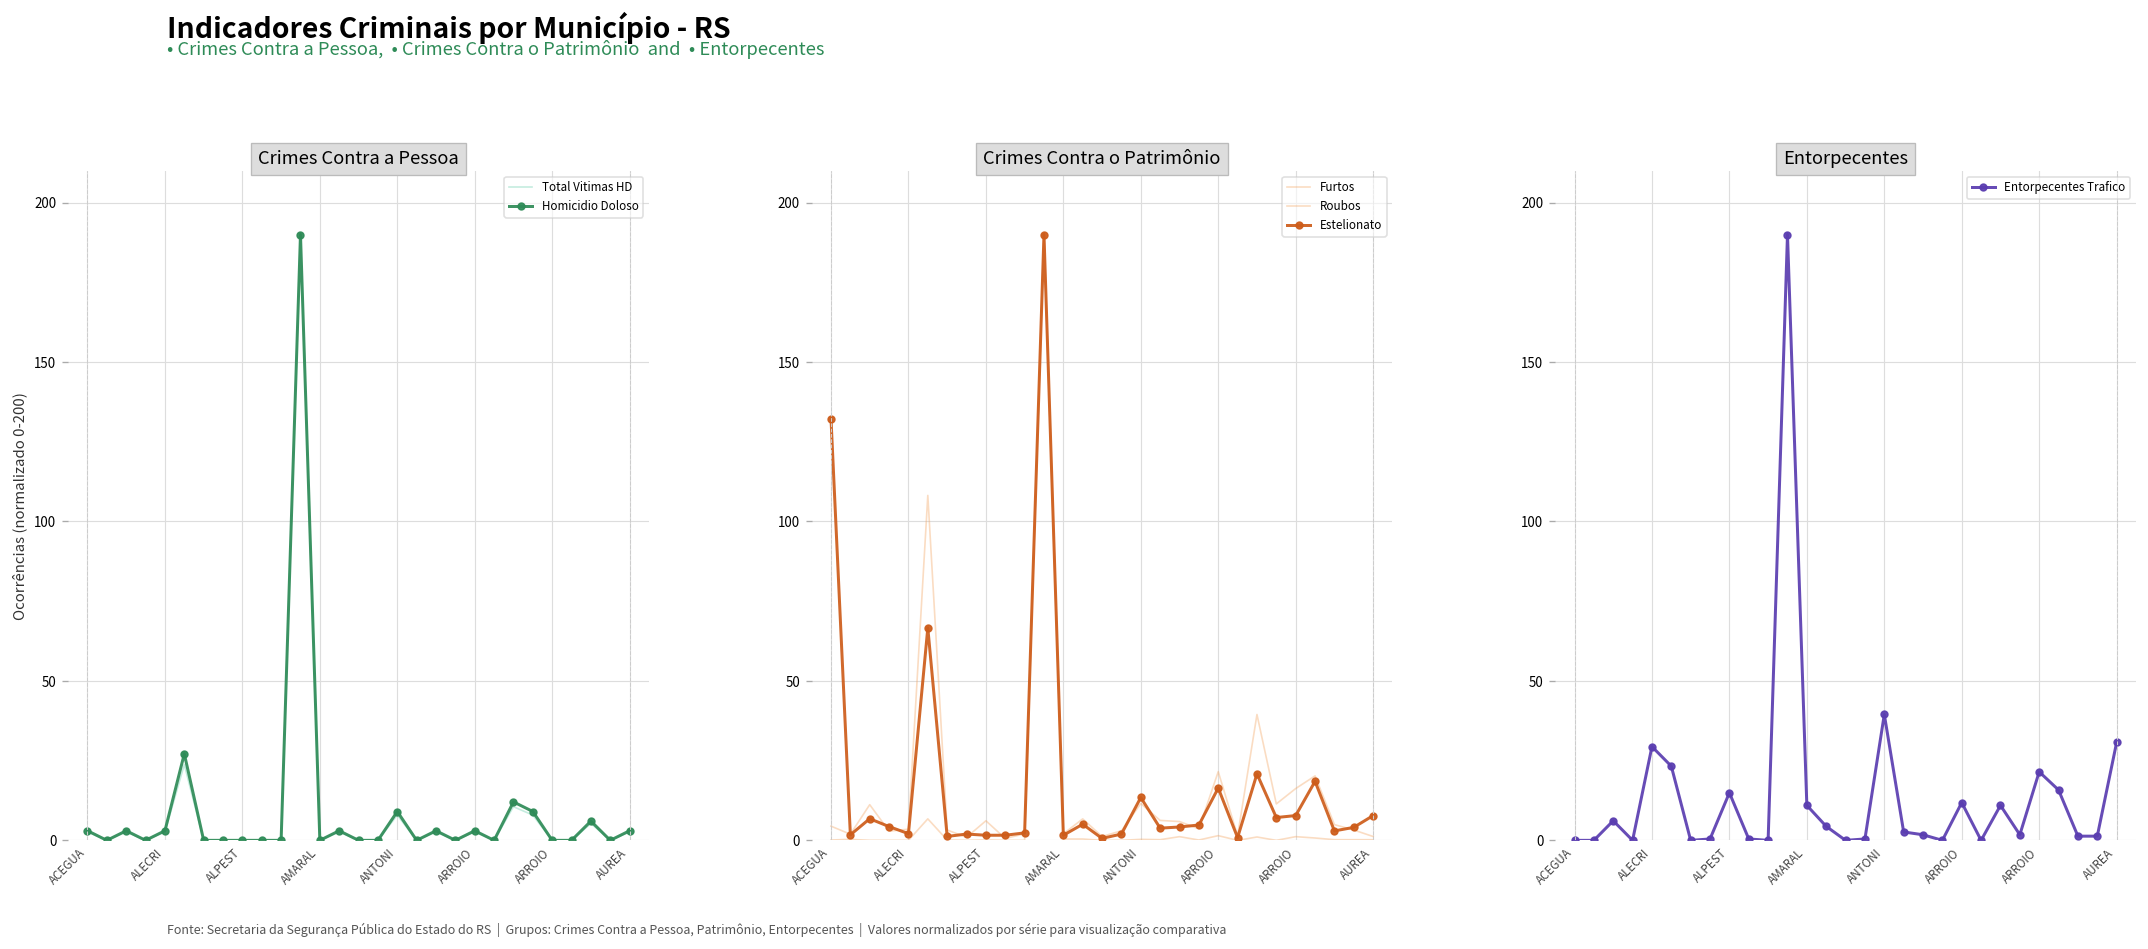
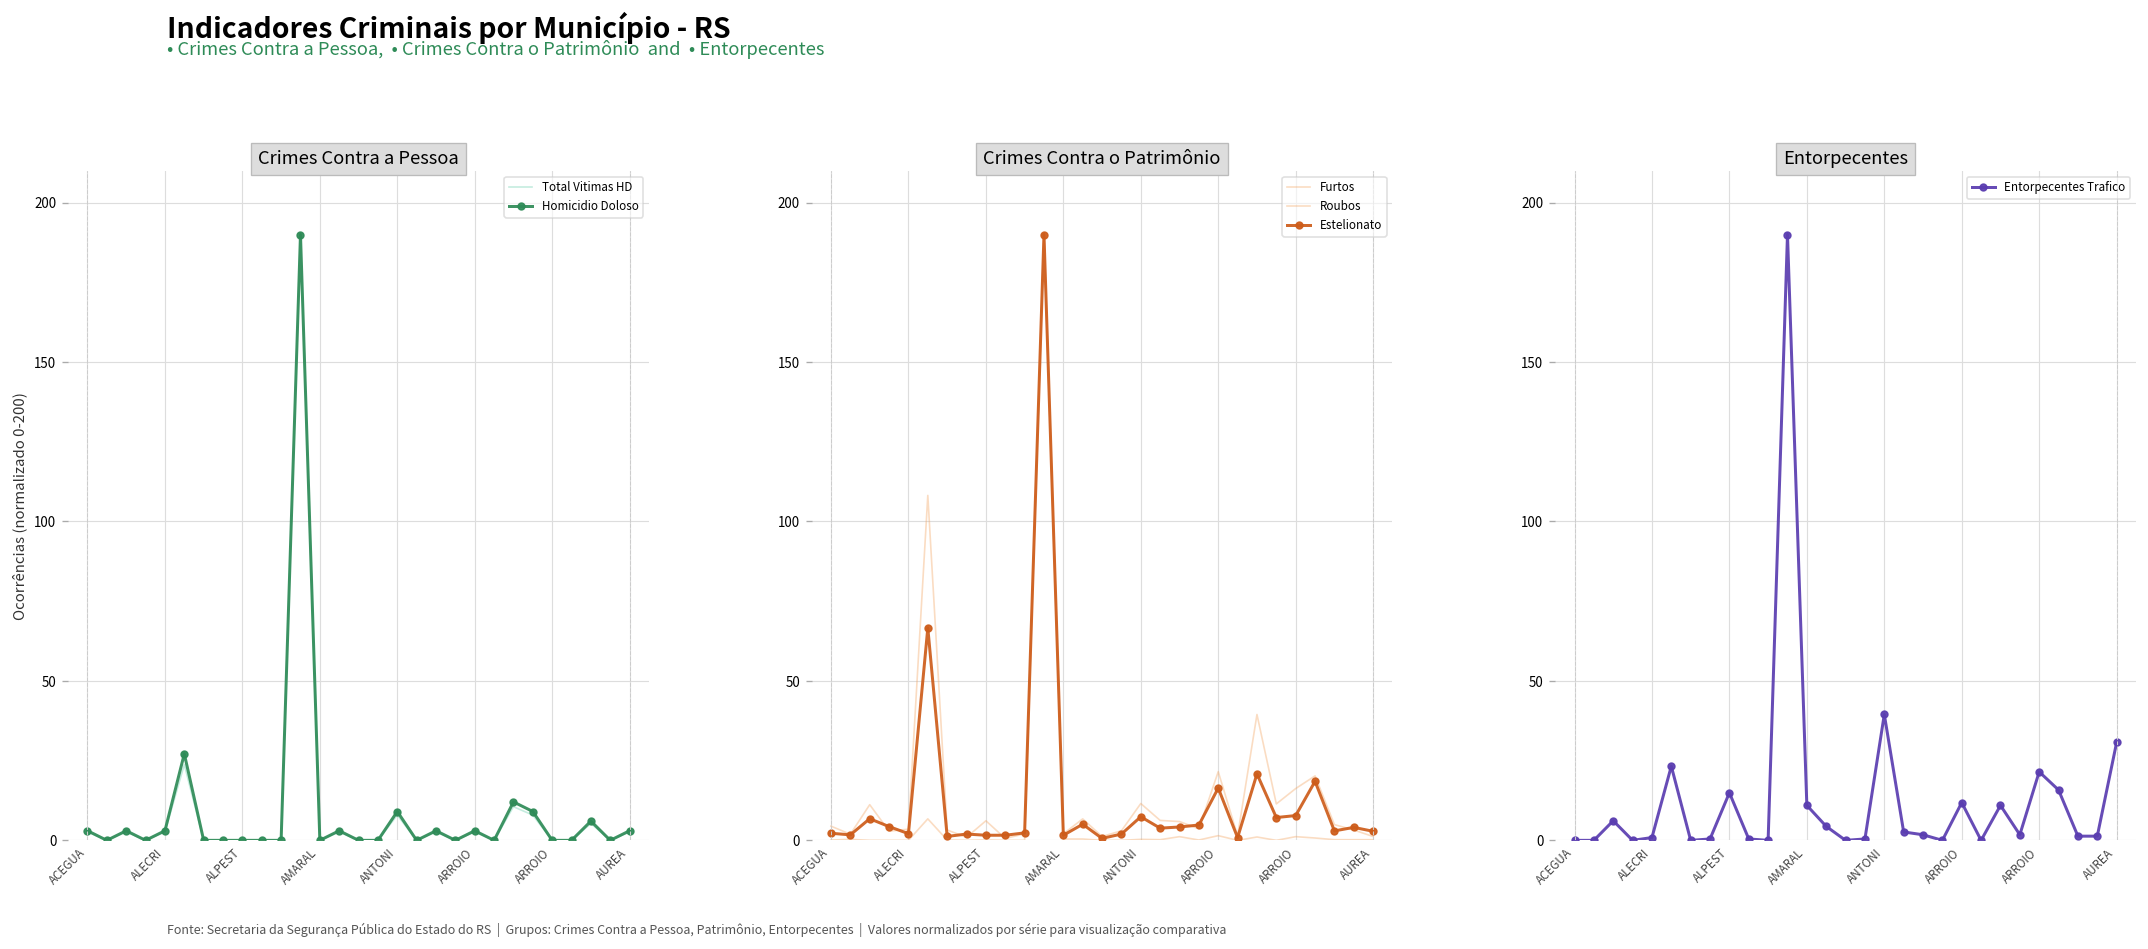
Crimes Contra o Patrimônio, Estelionato, ACEGUA: 132 -> 2
Crimes Contra o Patrimônio, Estelionato, ANTONI: 13 -> 7
Crimes Contra o Patrimônio, Estelionato, AUREA: 8 -> 3
Entorpecentes, ALECRI: 29 -> 1
